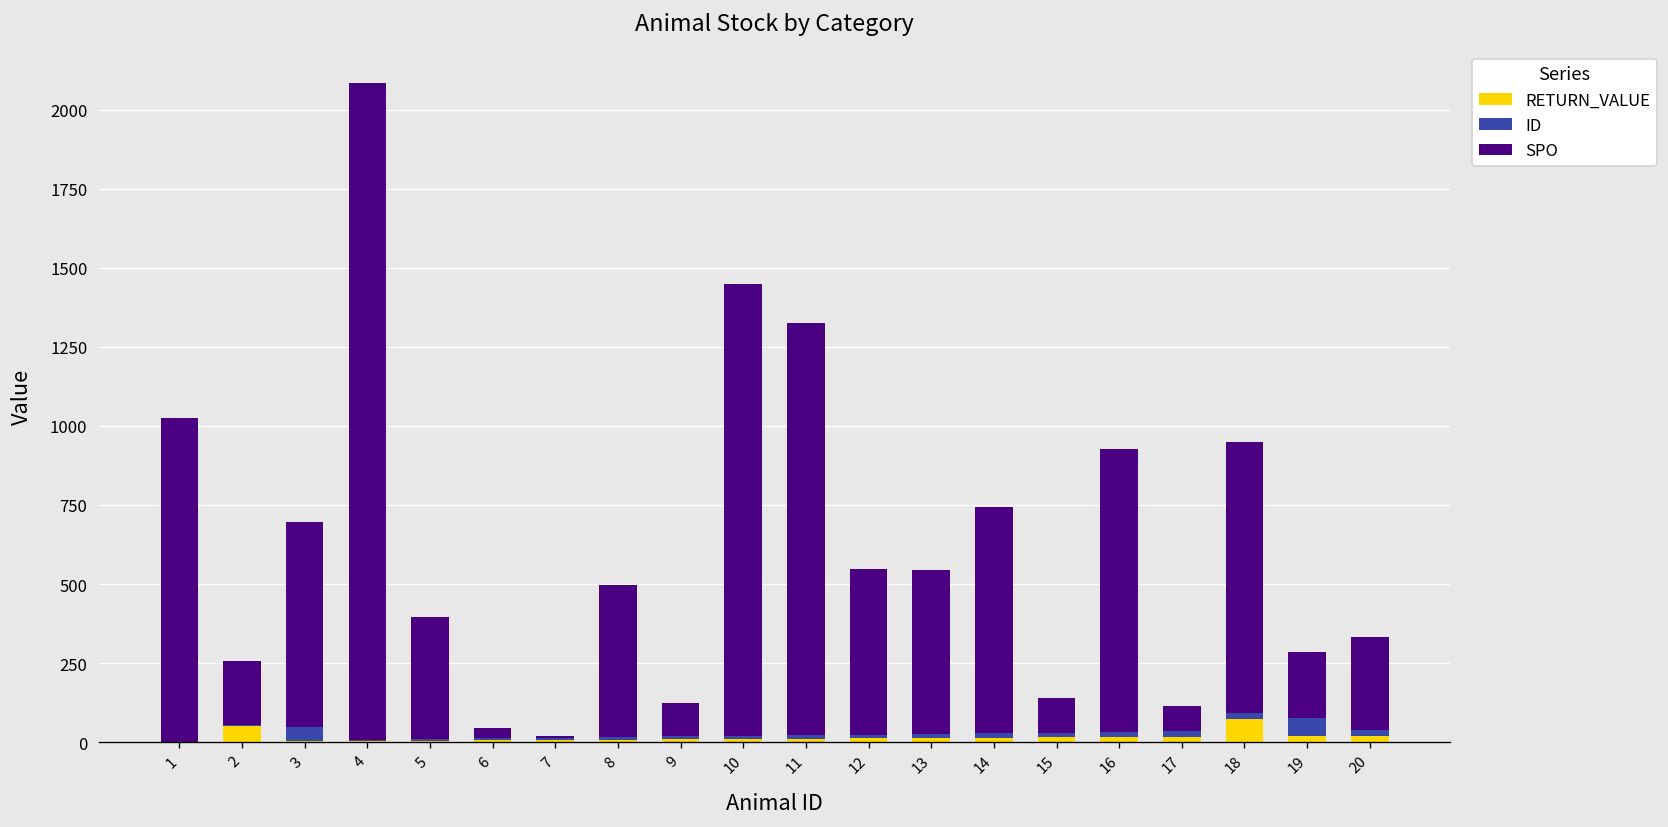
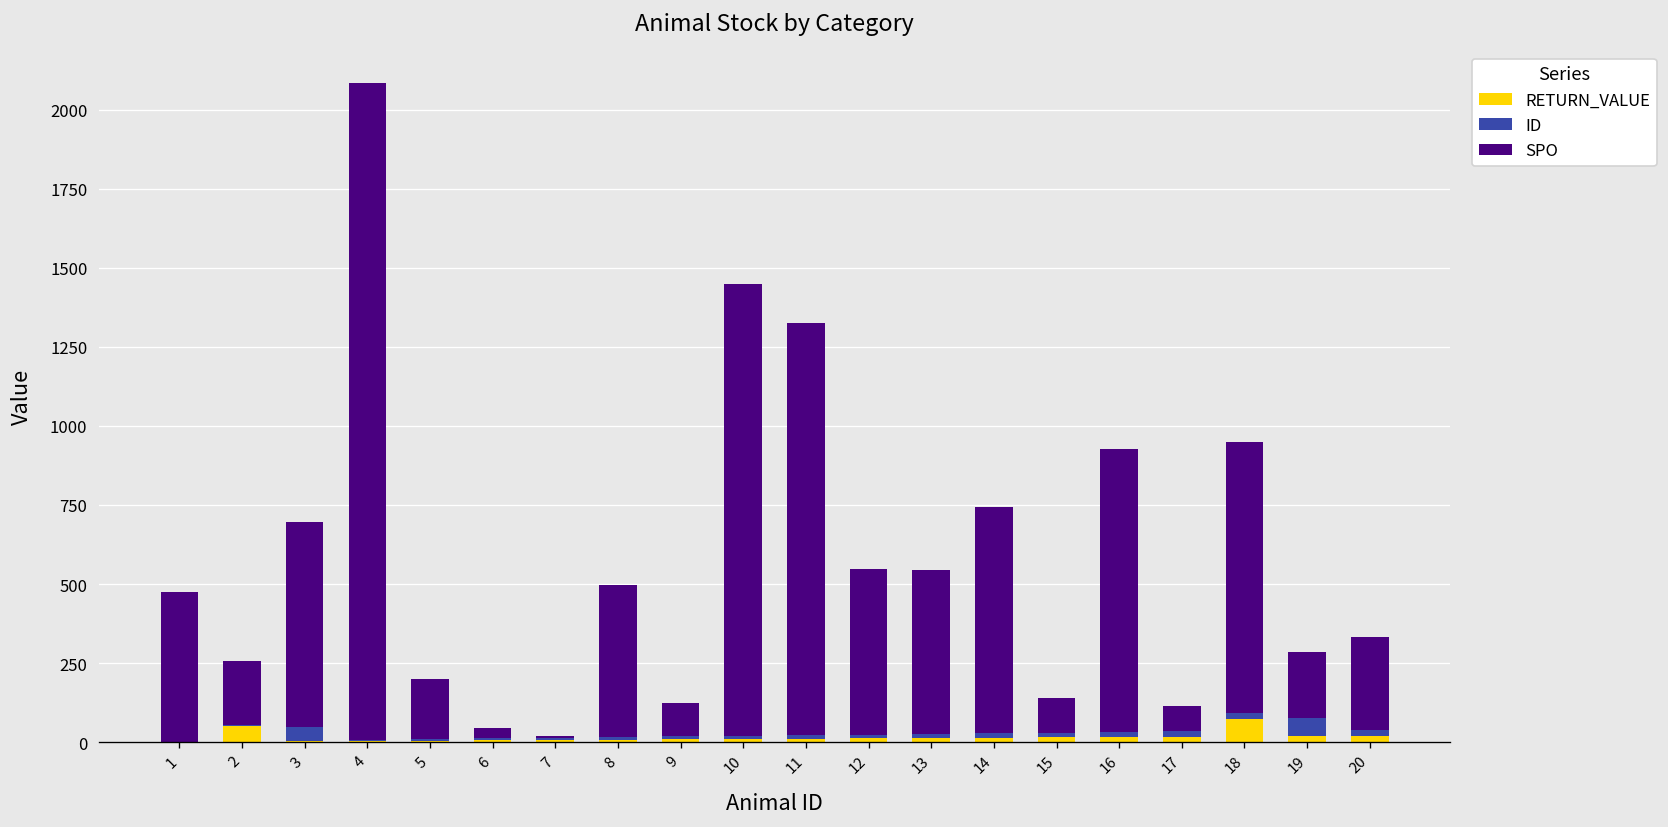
SPO, 1: 1020 -> 470
SPO, 5: 390 -> 190
